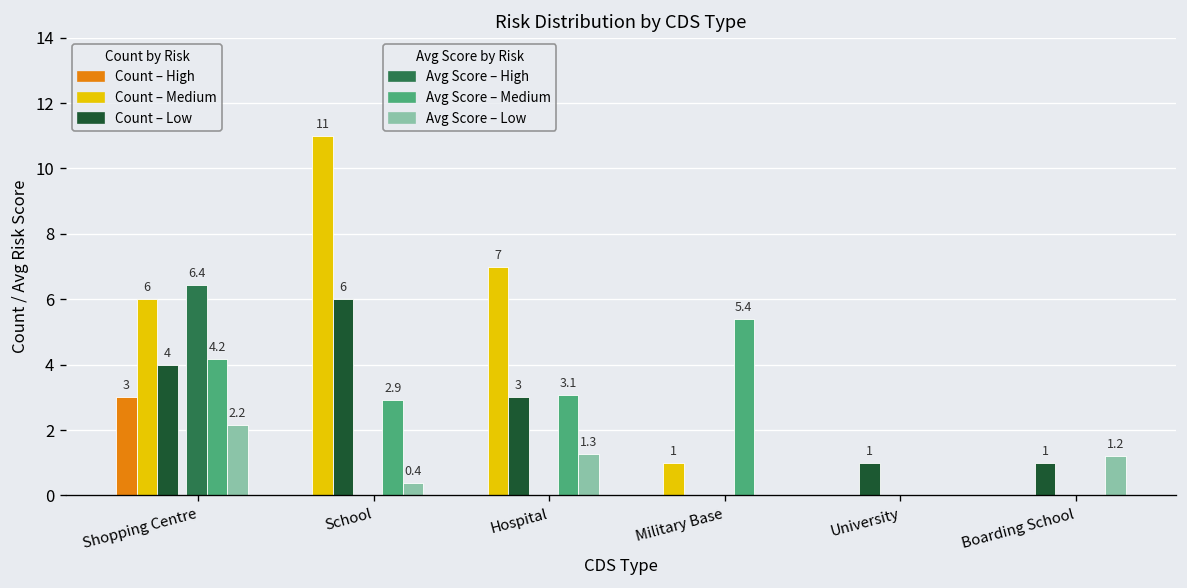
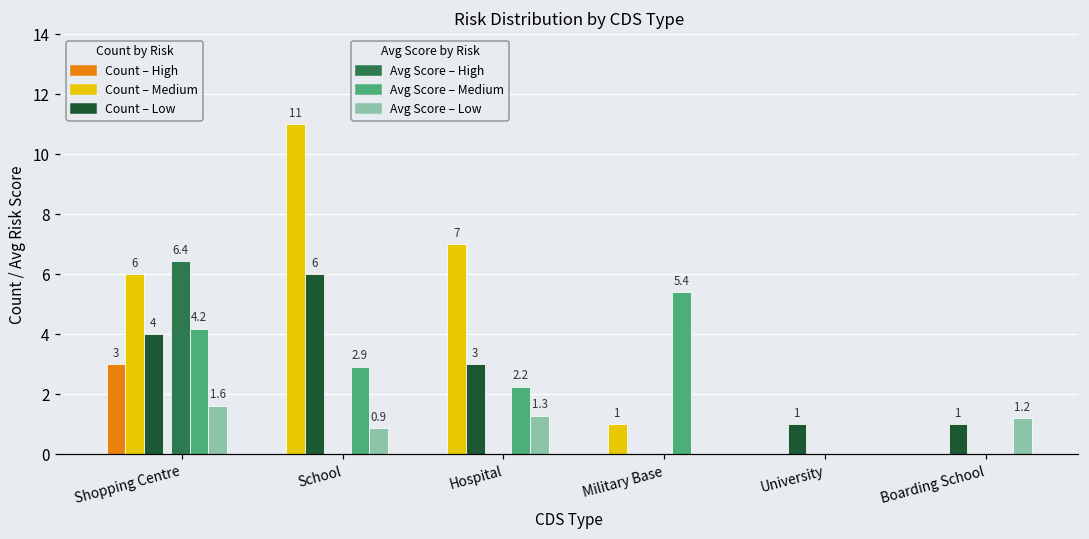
Avg Score – Low, Shopping Centre: 2.2 -> 1.6
Avg Score – Low, School: 0.4 -> 0.9
Avg Score – Medium, Hospital: 3.1 -> 2.2
